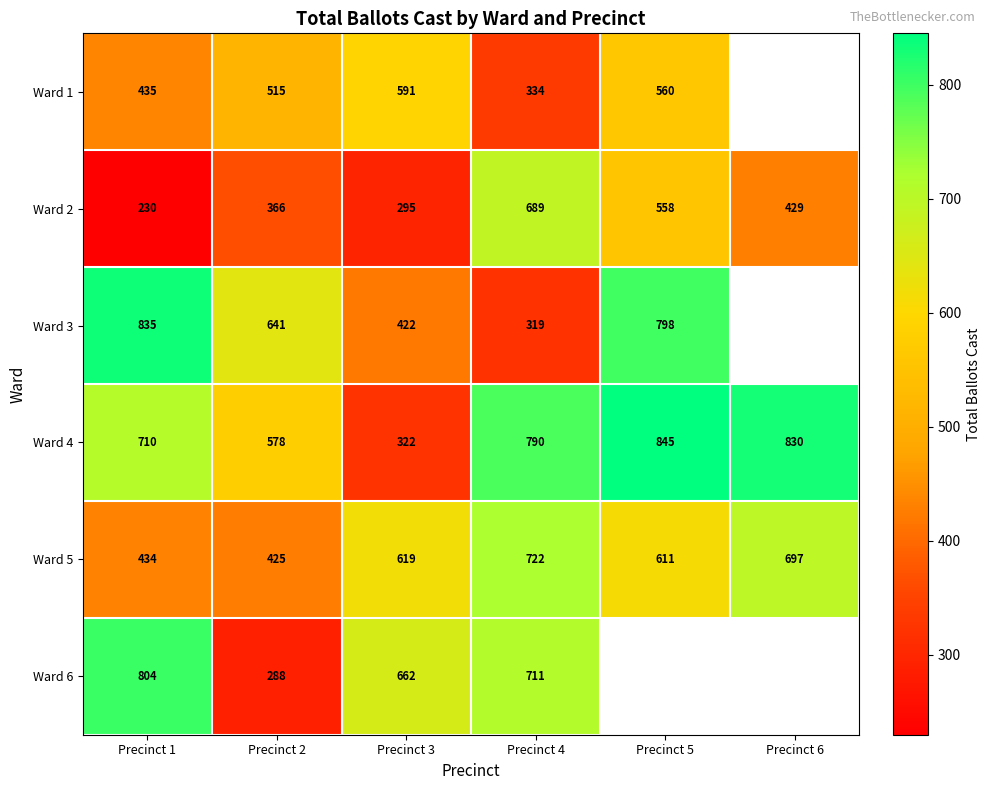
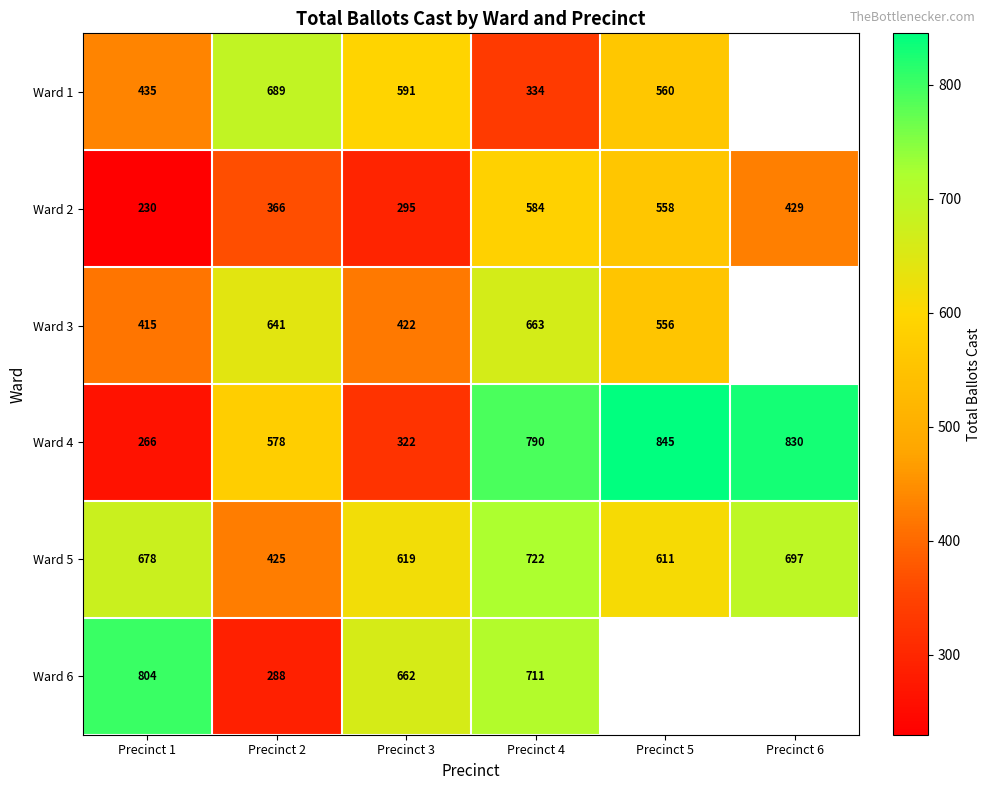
Ward 1, Precinct 2: 515 -> 689
Ward 2, Precinct 4: 689 -> 584
Ward 3, Precinct 1: 835 -> 415
Ward 3, Precinct 4: 319 -> 663
Ward 3, Precinct 5: 798 -> 556
Ward 4, Precinct 1: 710 -> 266
Ward 5, Precinct 1: 434 -> 678
